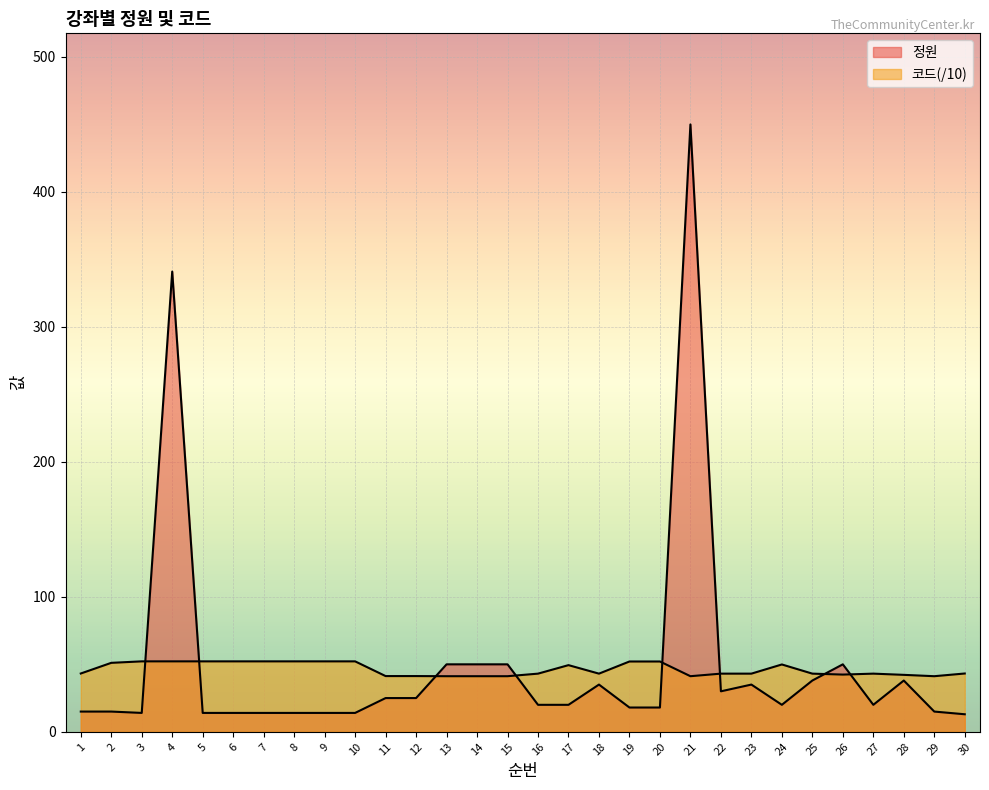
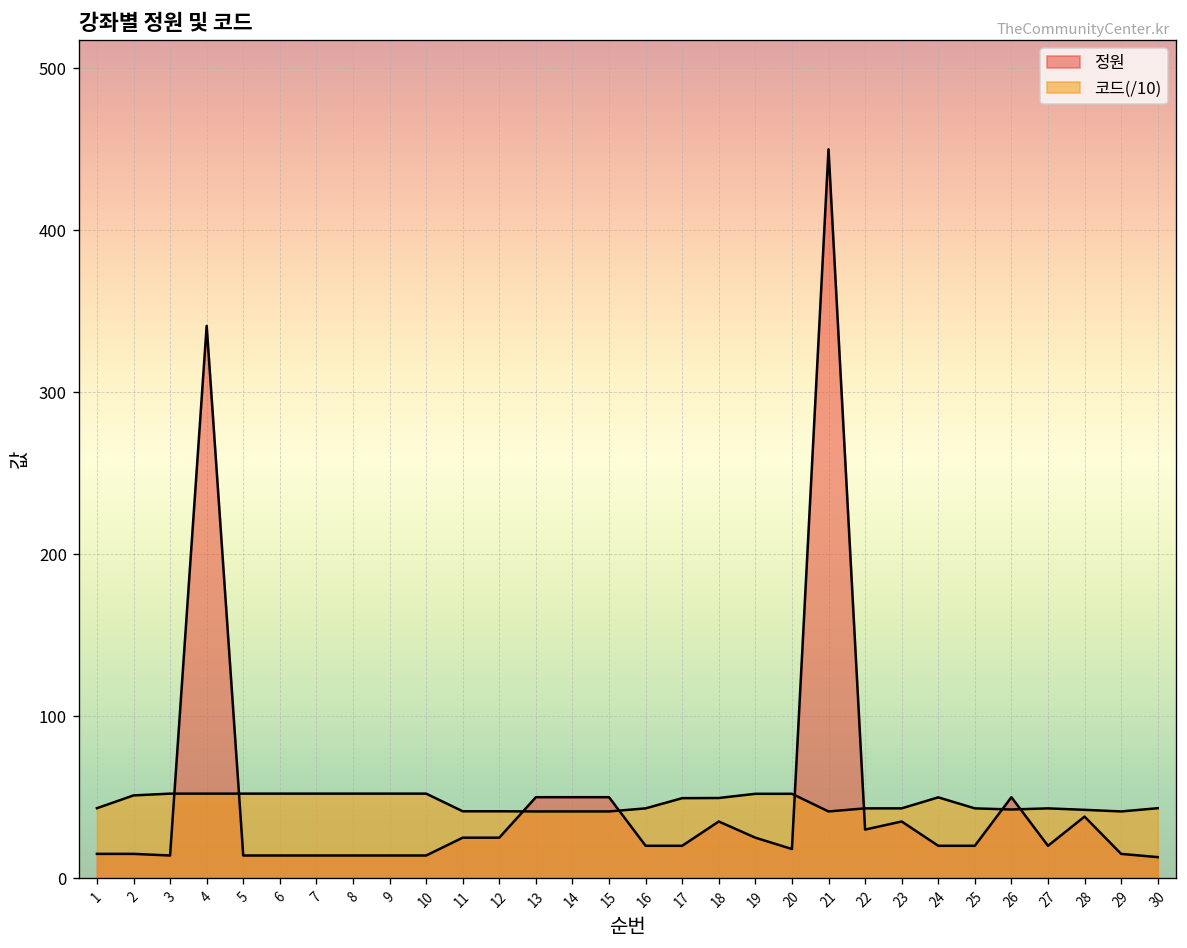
코드(/10), 18: 43 -> 50
정원, 19: 18 -> 25
정원, 25: 38 -> 20
